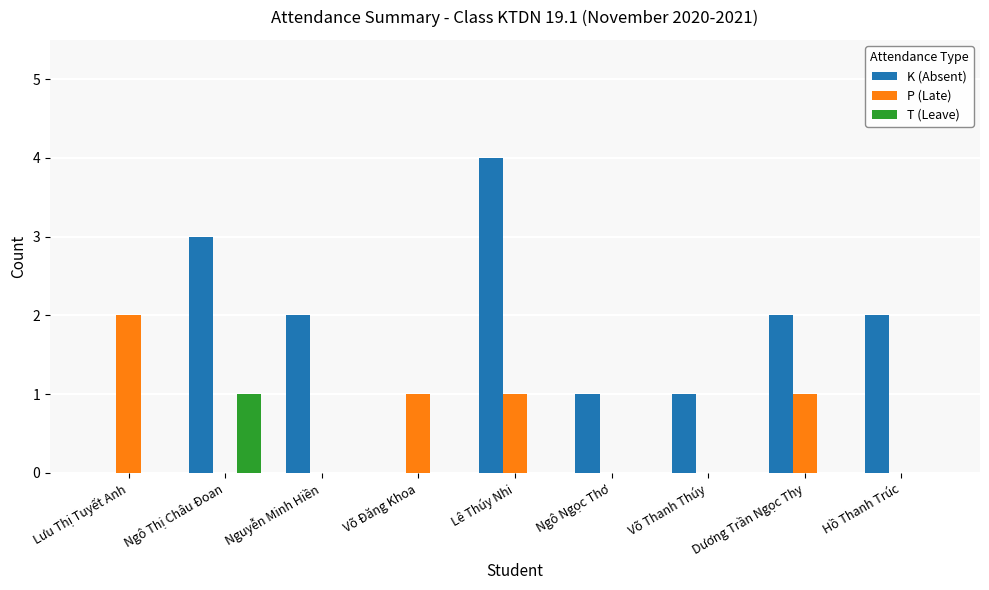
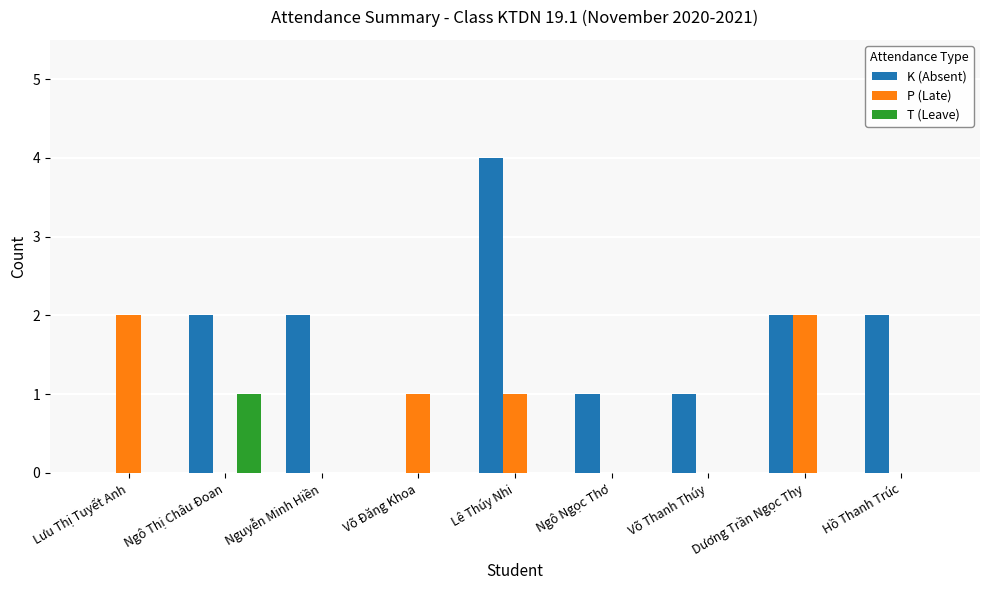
K (Absent), Ngô Thị Châu Đoan: 3 -> 2
P (Late), Dương Trần Ngọc Thy: 1 -> 2
